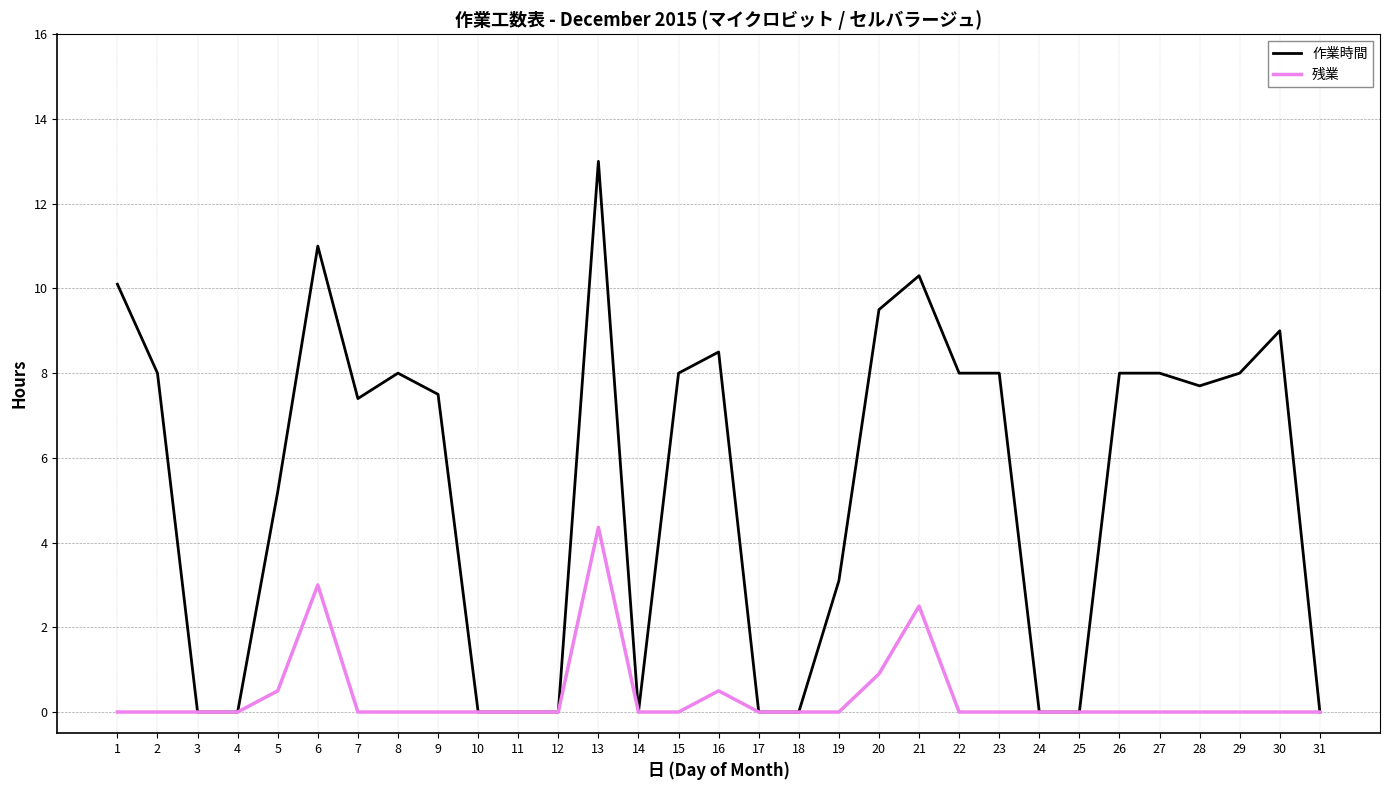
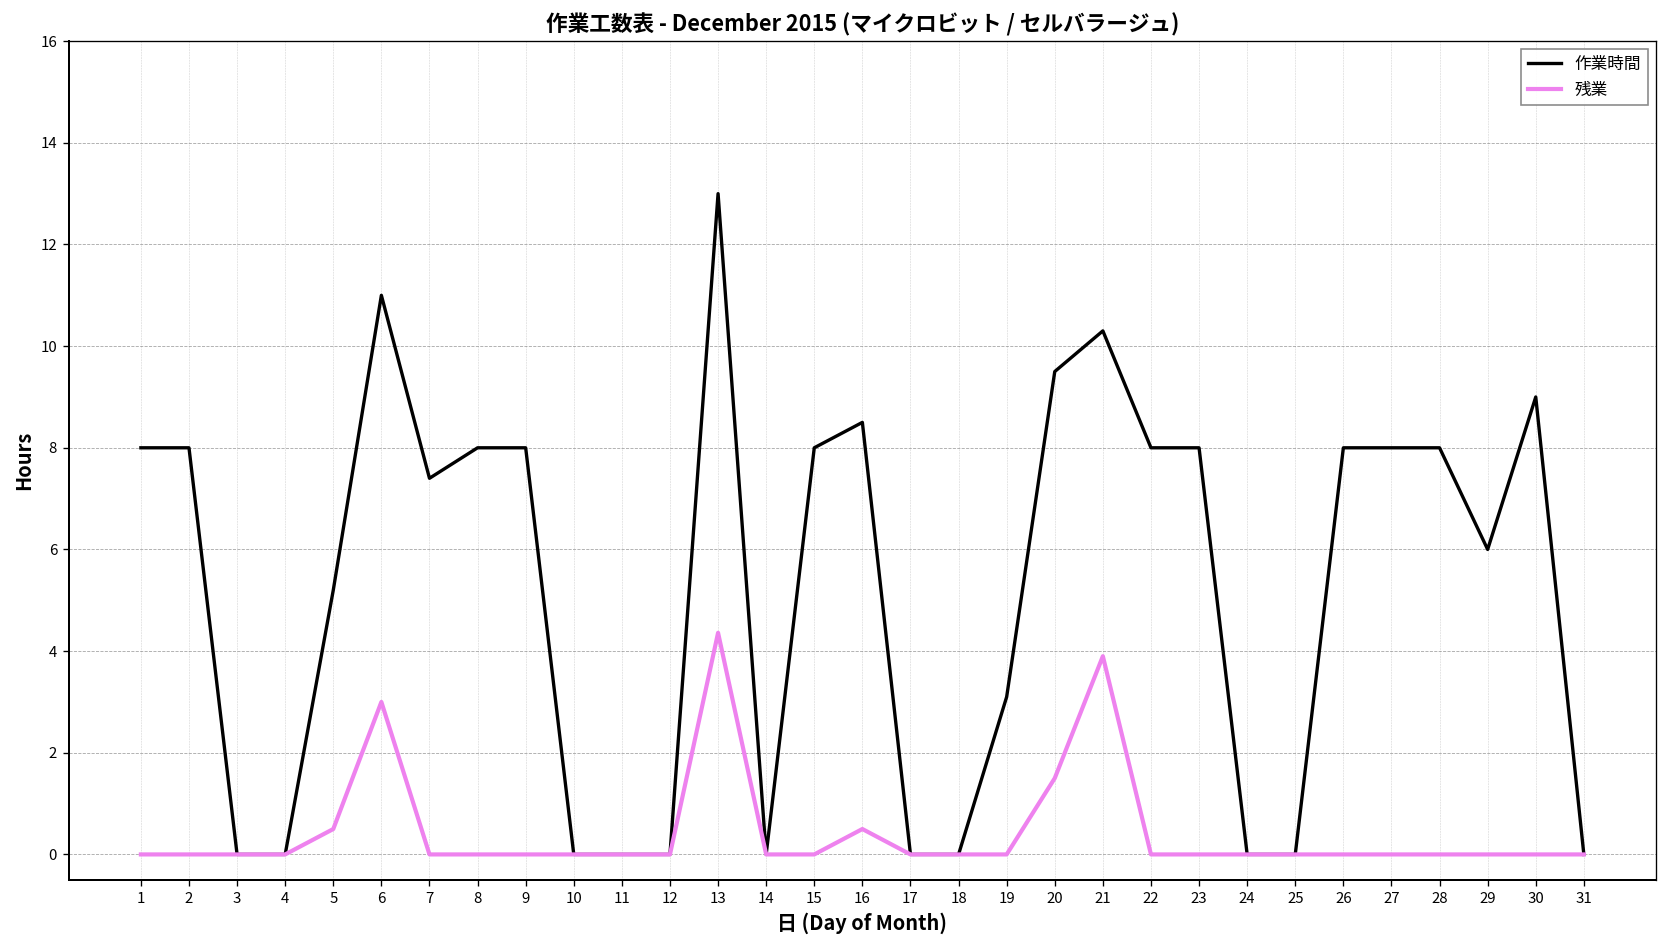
作業時間, 1: 10.1 -> 8.0
作業時間, 9: 7.5 -> 8.0
残業, 20: 0.9 -> 1.5
残業, 21: 2.5 -> 3.9
作業時間, 28: 7.7 -> 8.0
作業時間, 29: 8 -> 6
